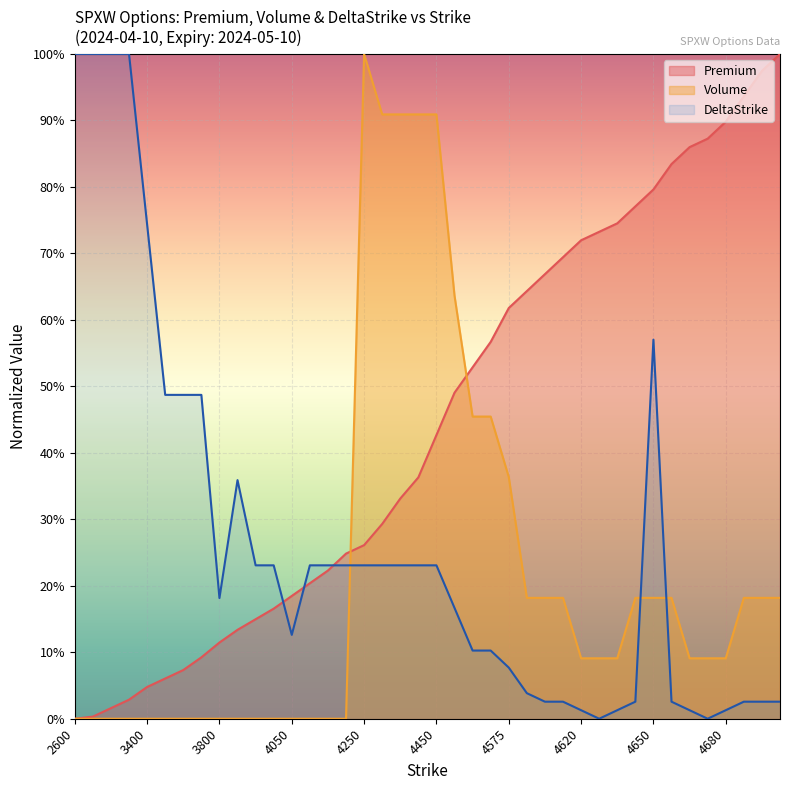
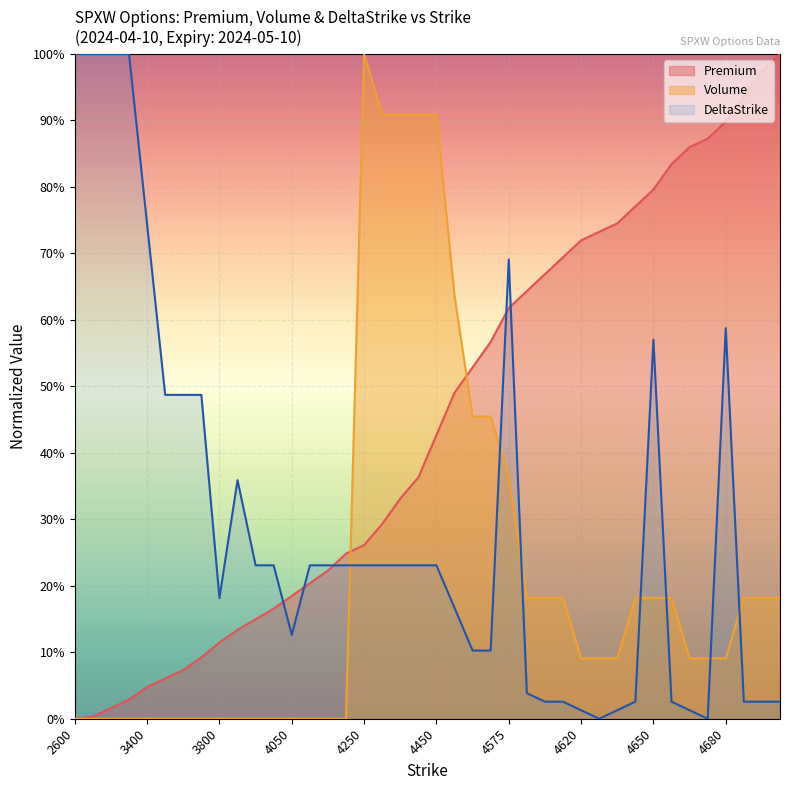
DeltaStrike, 4575: 8% -> 69%
DeltaStrike, 4680: 1% -> 59%
